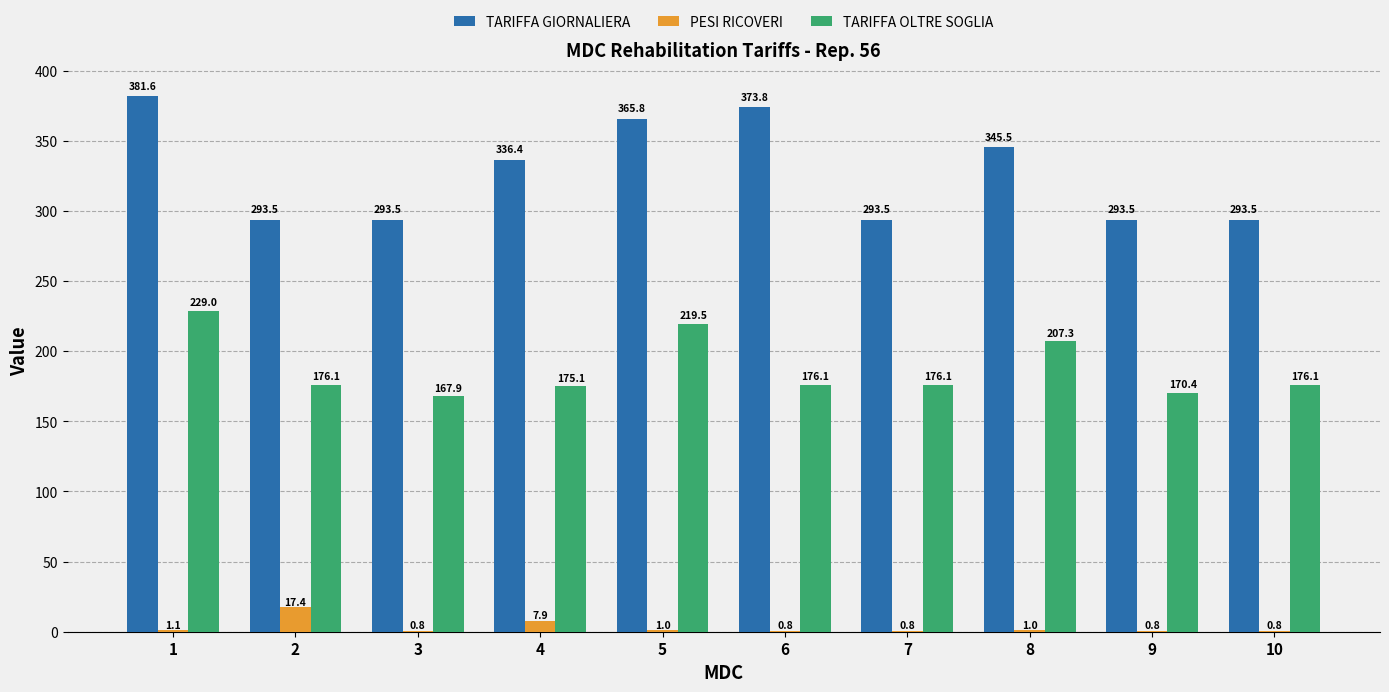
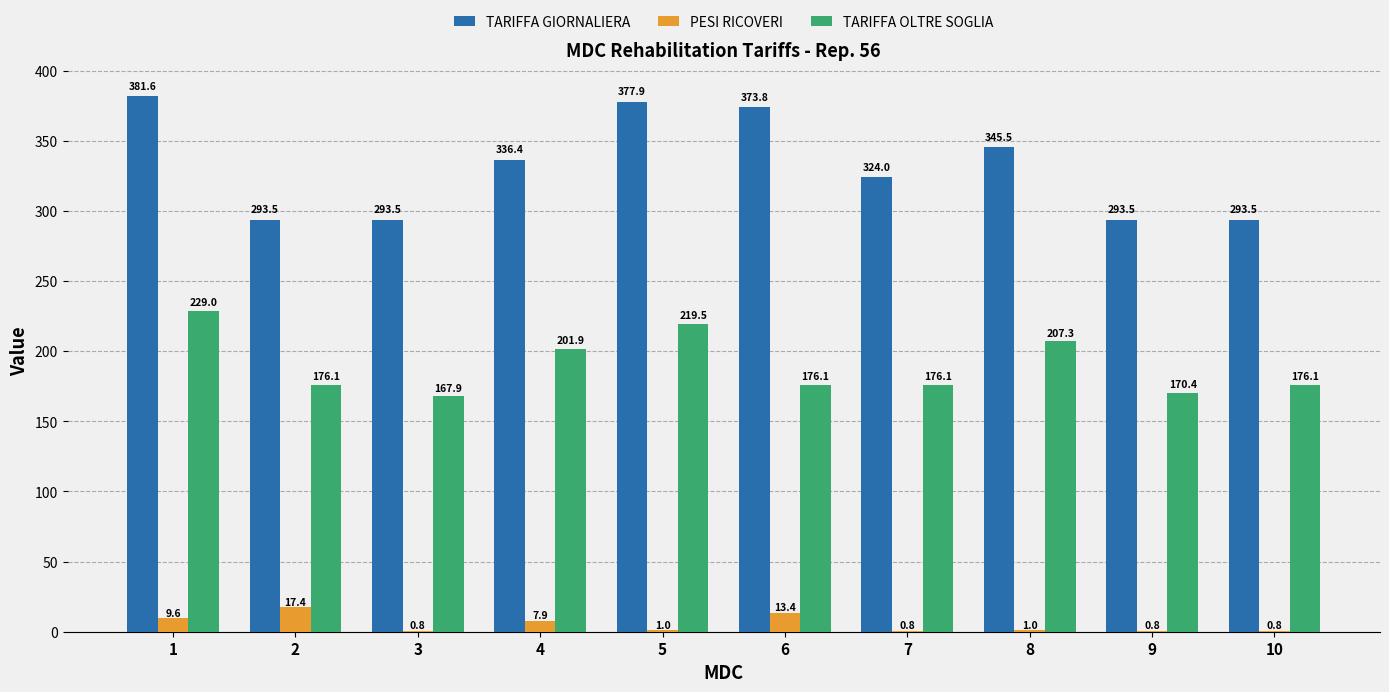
PESI RICOVERI, 1: 1.1 -> 9.6
TARIFFA OLTRE SOGLIA, 4: 175.1 -> 201.9
TARIFFA GIORNALIERA, 5: 365.8 -> 377.9
PESI RICOVERI, 6: 0.8 -> 13.4
TARIFFA GIORNALIERA, 7: 293.5 -> 324.0
